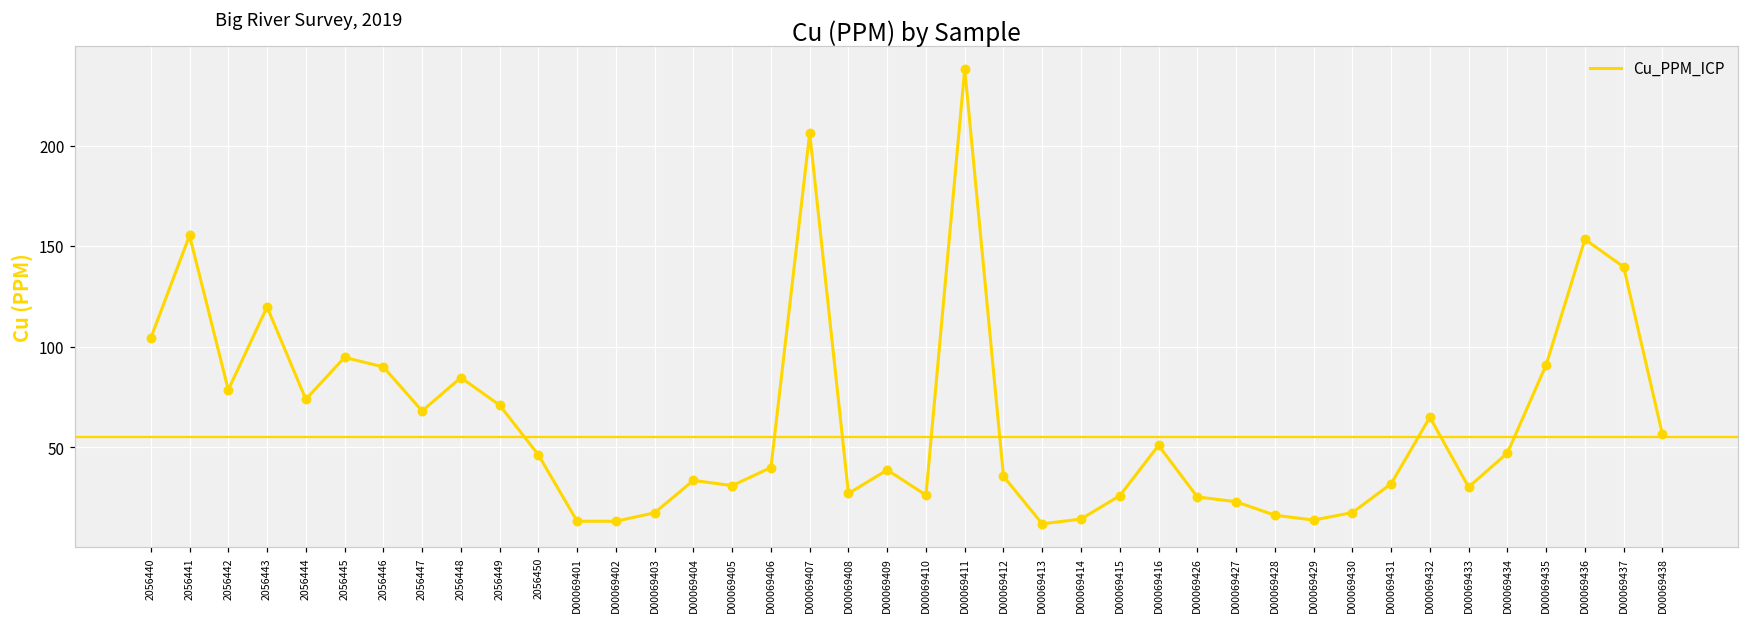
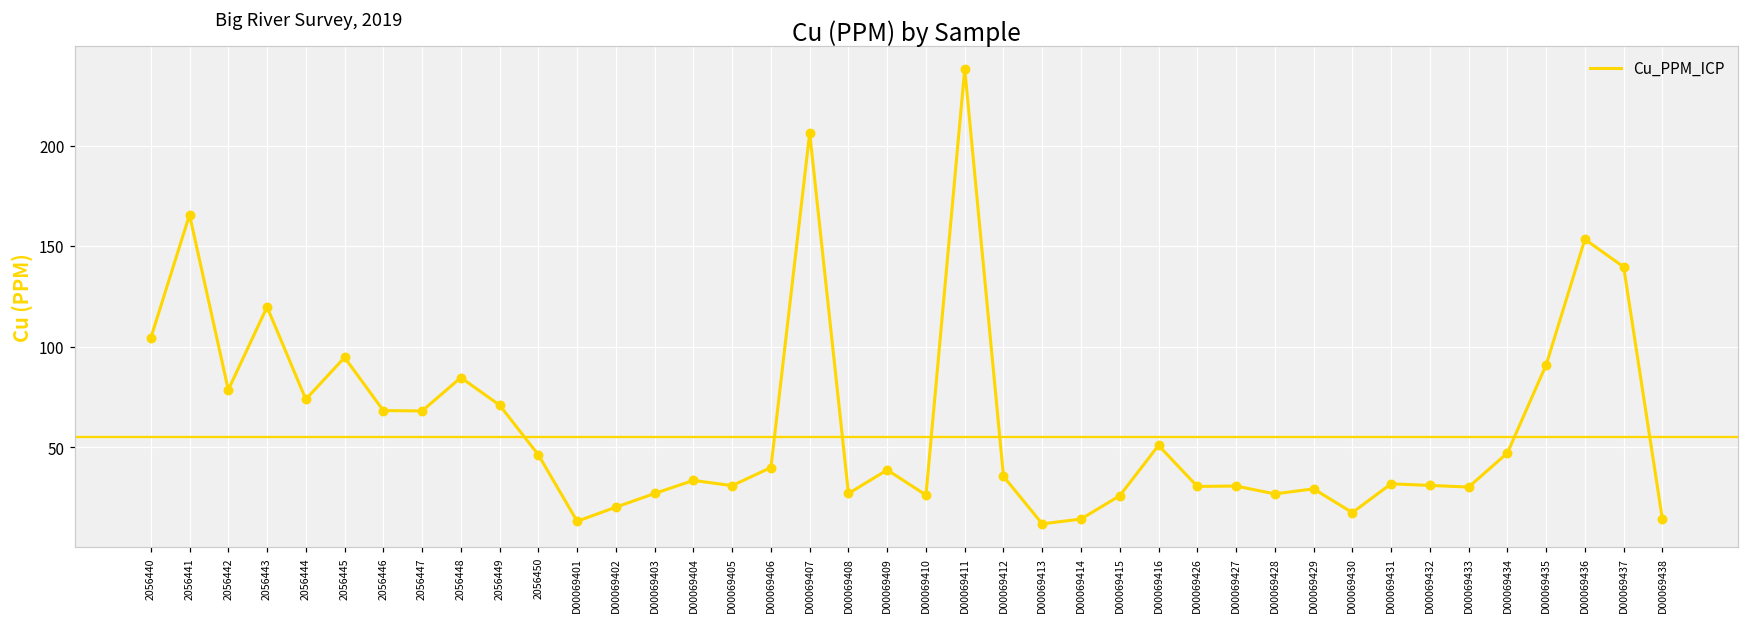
2056441: 155 -> 166
2056446: 90 -> 68
D00069402: 13 -> 20
D00069403: 18 -> 27
D00069426: 25 -> 31
D00069427: 23 -> 31
D00069428: 16 -> 27
D00069429: 14 -> 29
D00069432: 65 -> 31
D00069438: 57 -> 14
